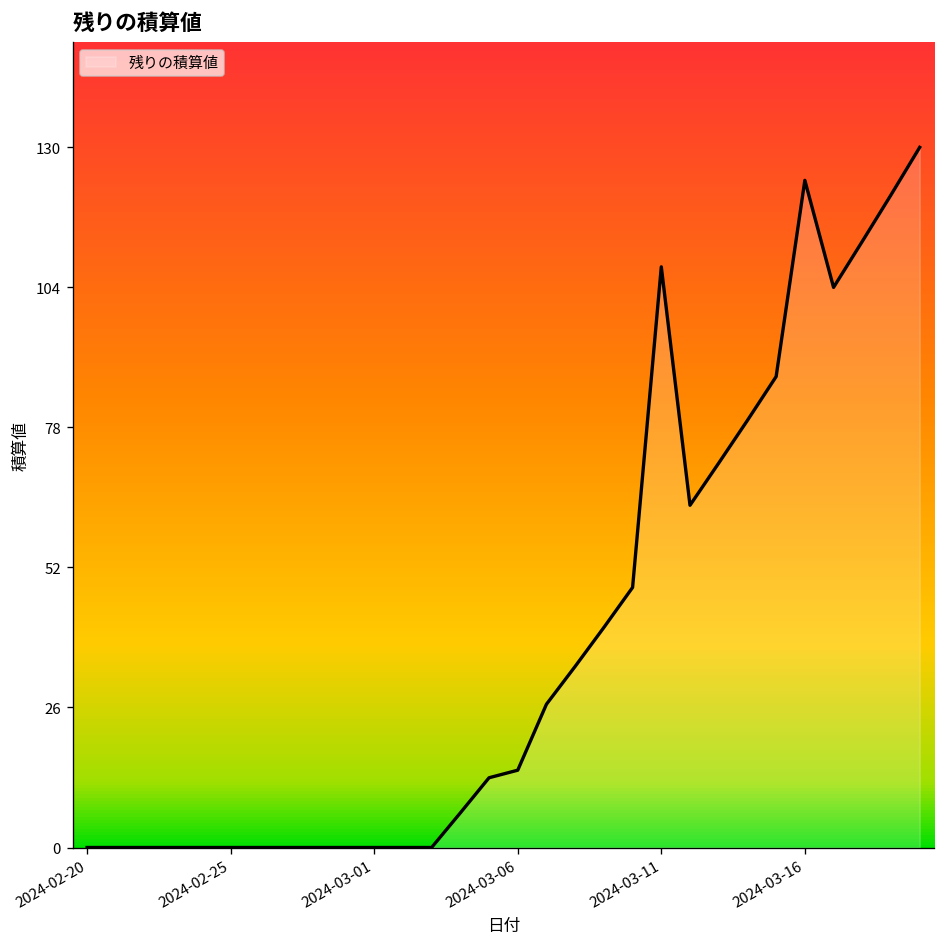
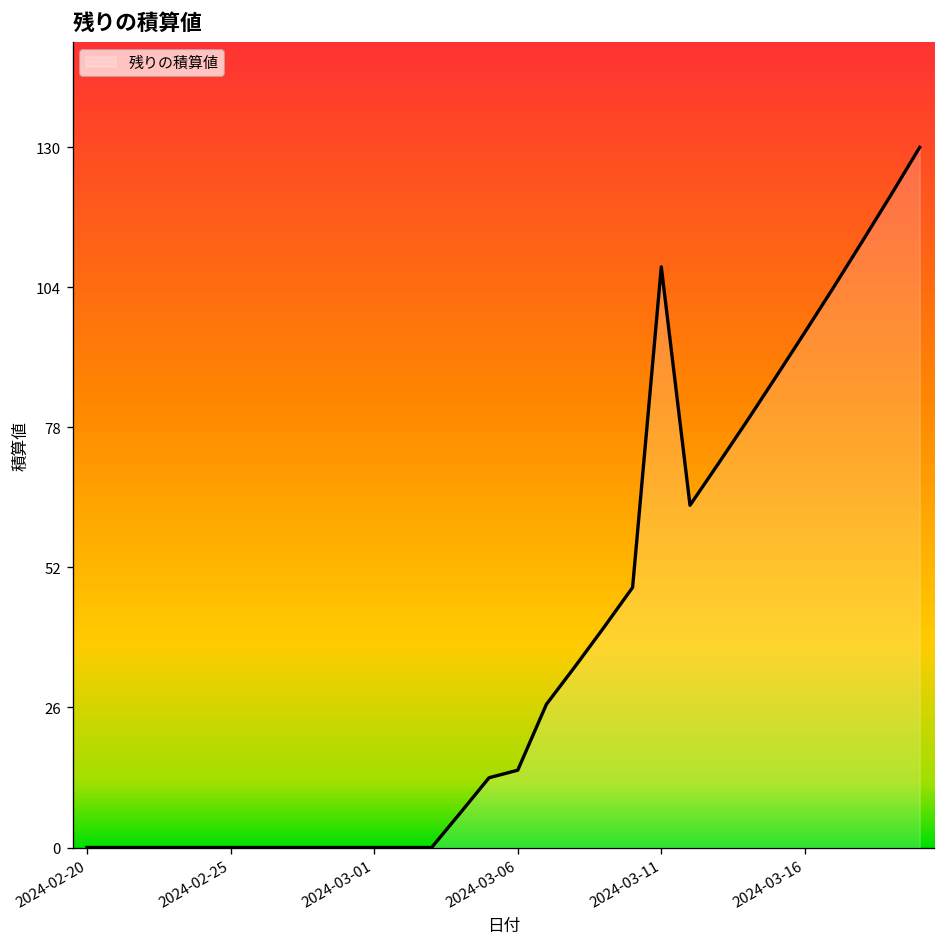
2024-03-16: 123 -> 95
